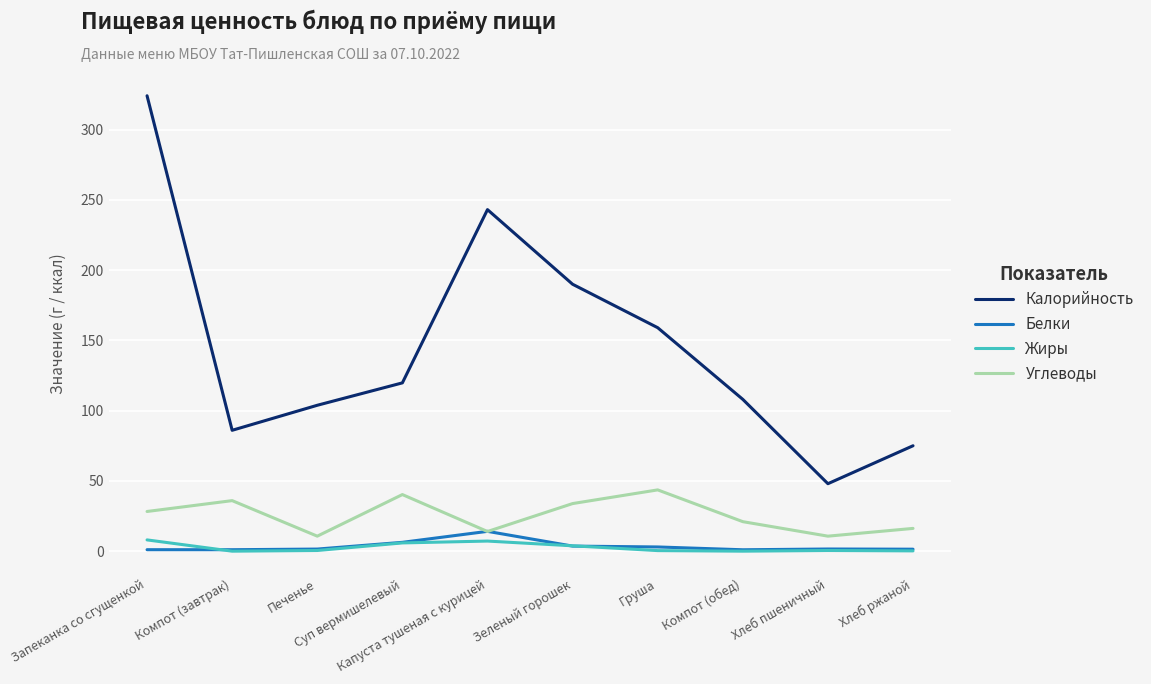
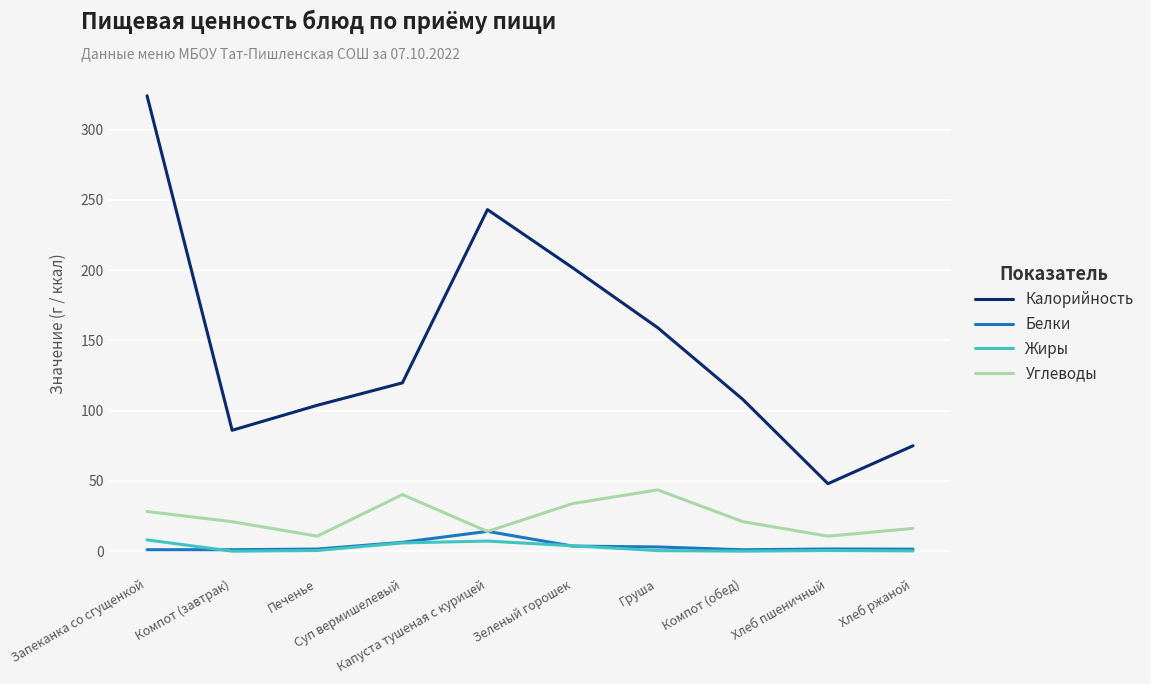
Углеводы, Компот (завтрак): 36 -> 21
Калорийность, Зеленый горошек: 190 -> 202
